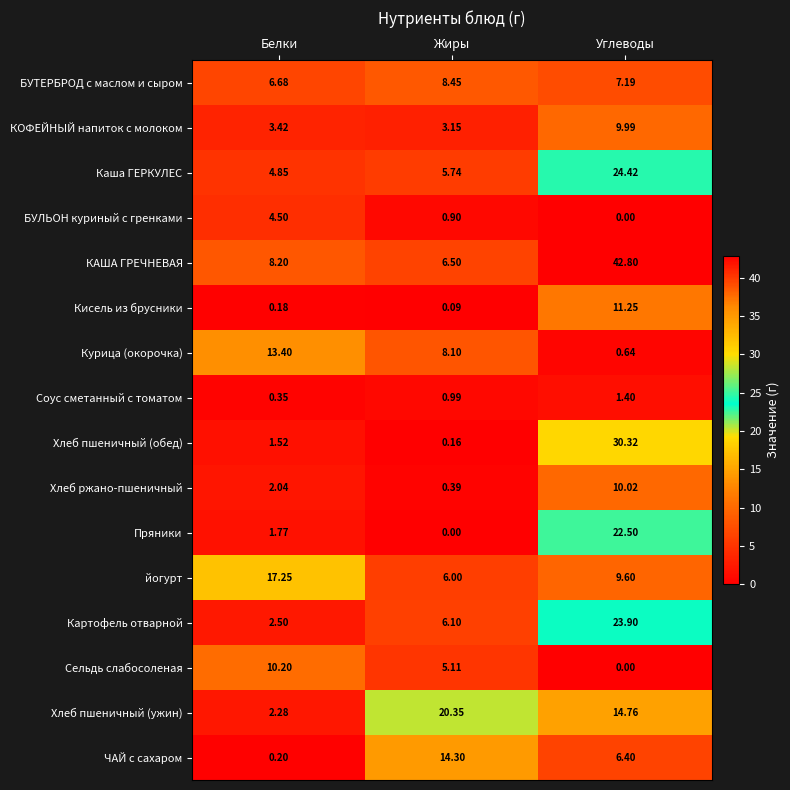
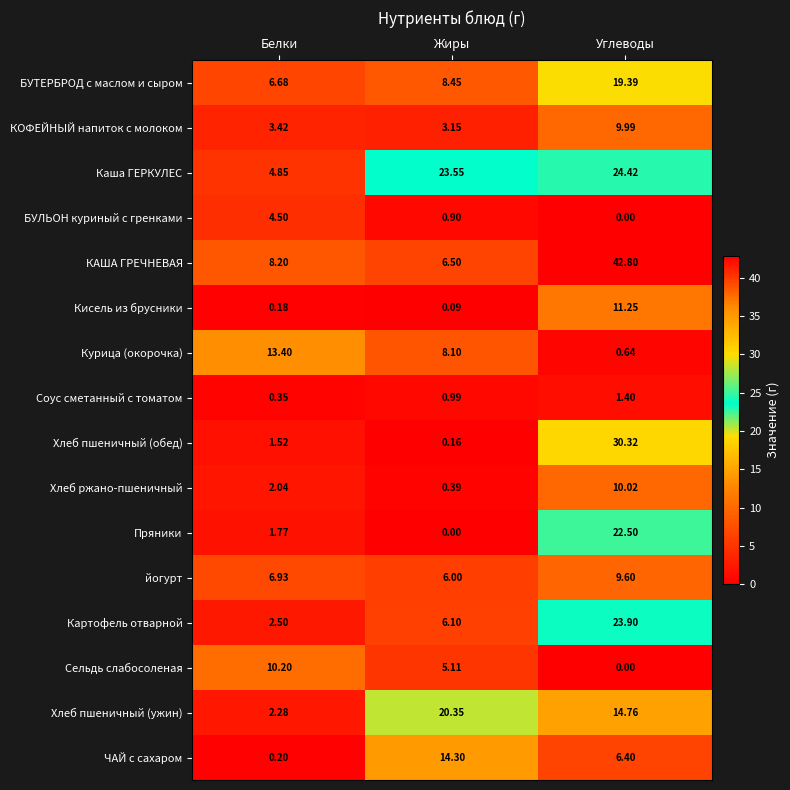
БУТЕРБРОД с маслом и сыром, Углеводы: 7.19 -> 19.39
Каша ГЕРКУЛЕС, Жиры: 5.74 -> 23.55
йогурт, Белки: 17.25 -> 6.93
